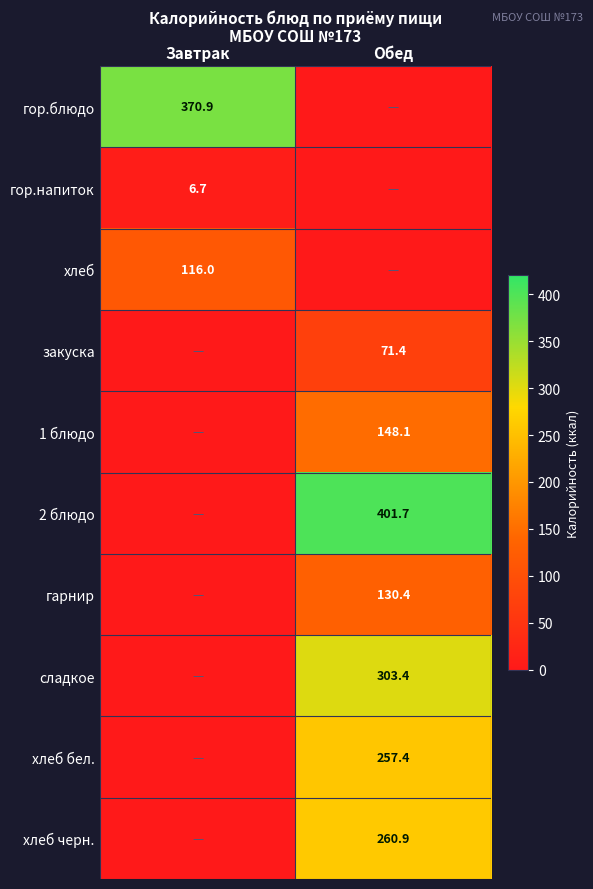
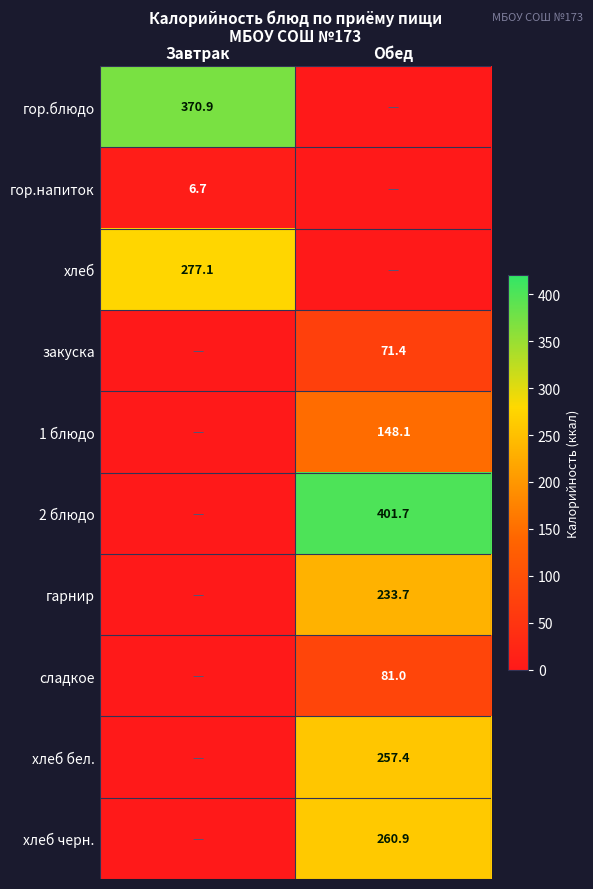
хлеб, Завтрак: 116.0 -> 277.1
гарнир, Обед: 130.4 -> 233.7
сладкое, Обед: 303.4 -> 81.0
